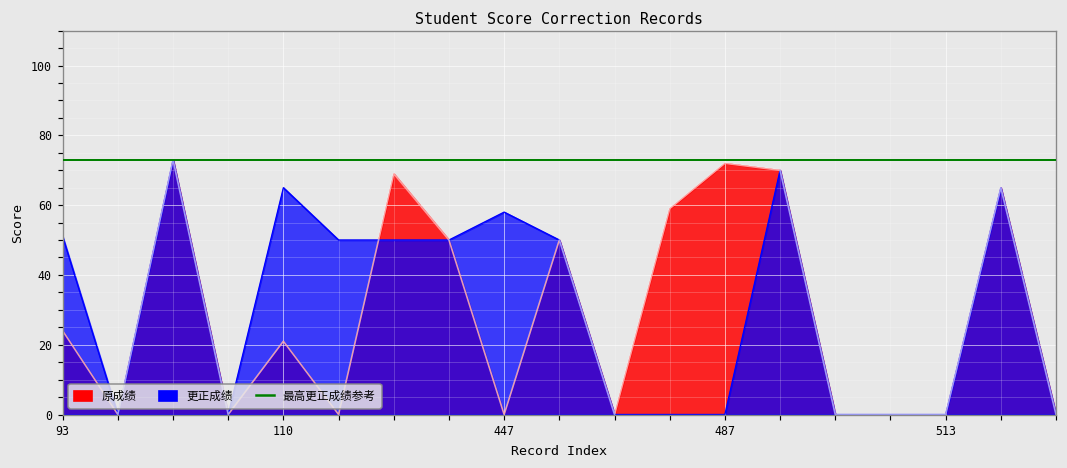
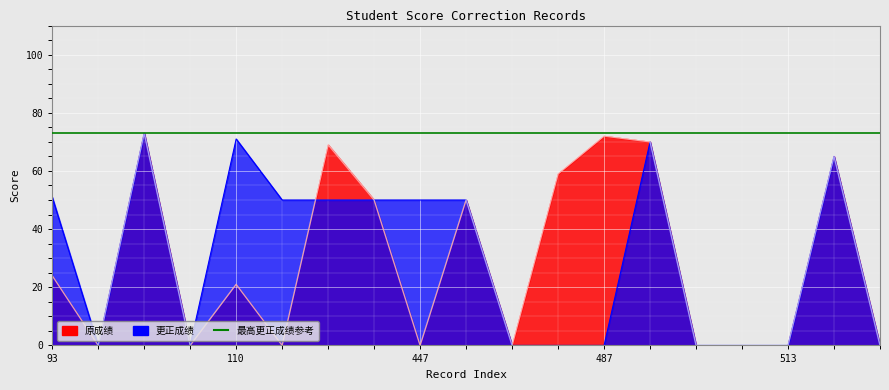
更正成绩, 110: 65 -> 71
更正成绩, 447: 58 -> 50
